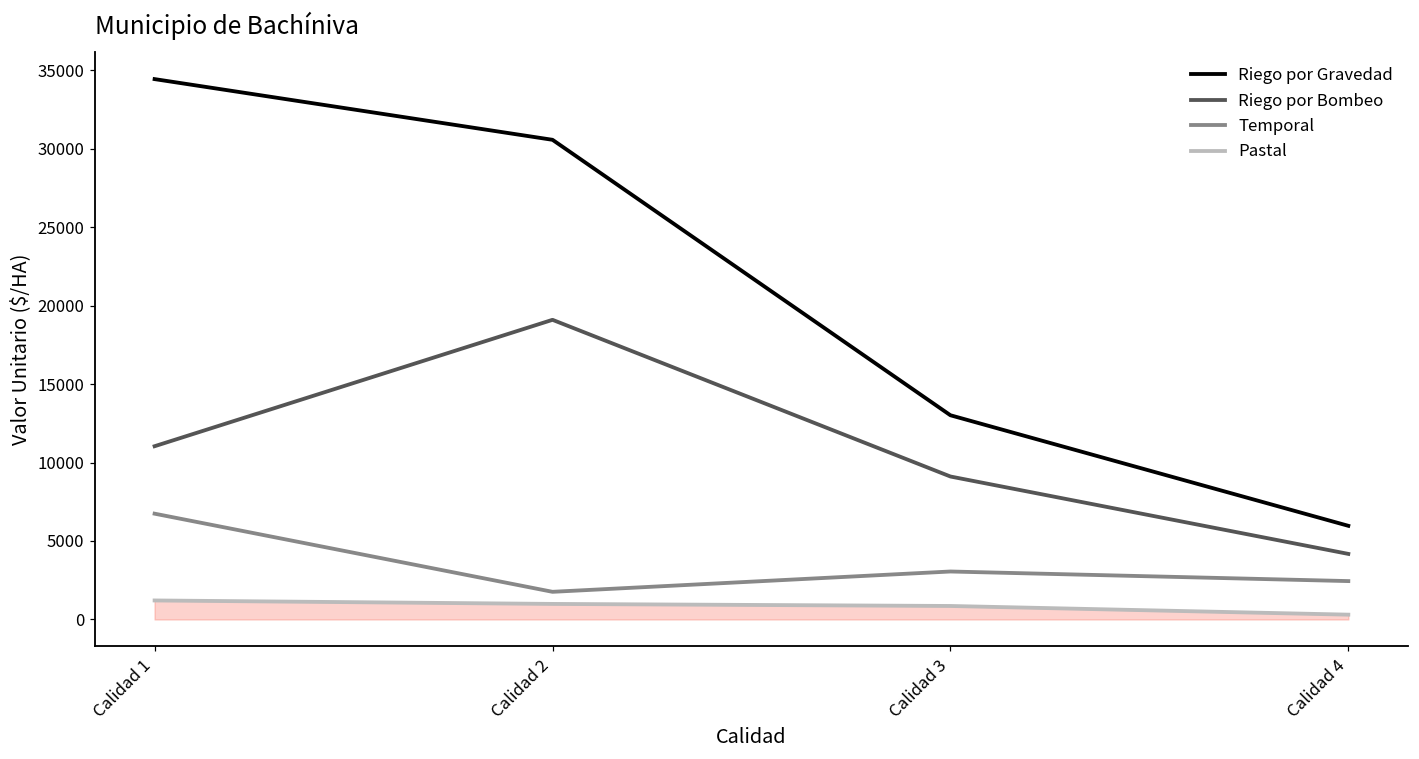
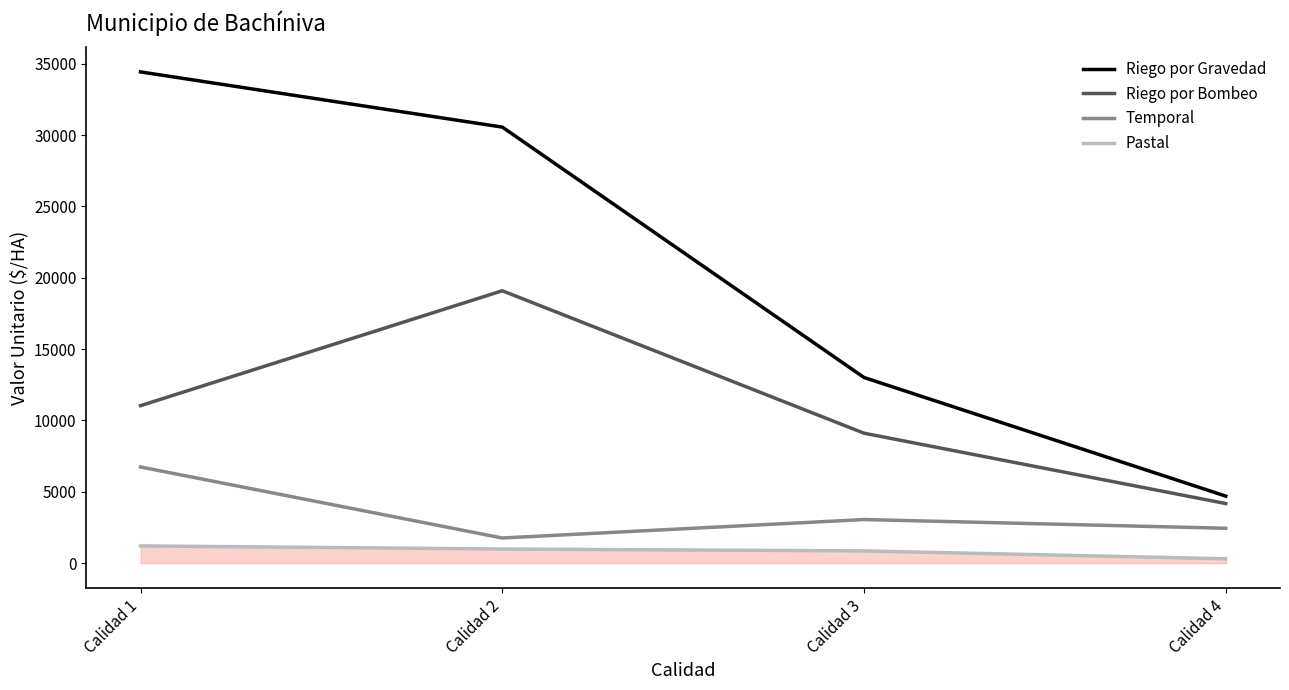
Riego por Gravedad, Calidad 4: 6000 -> 4700
